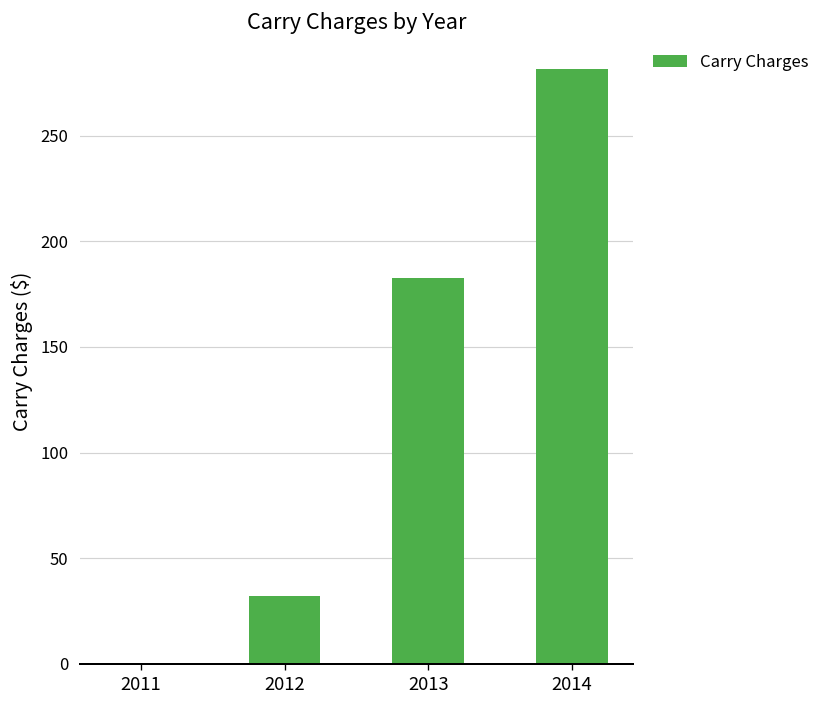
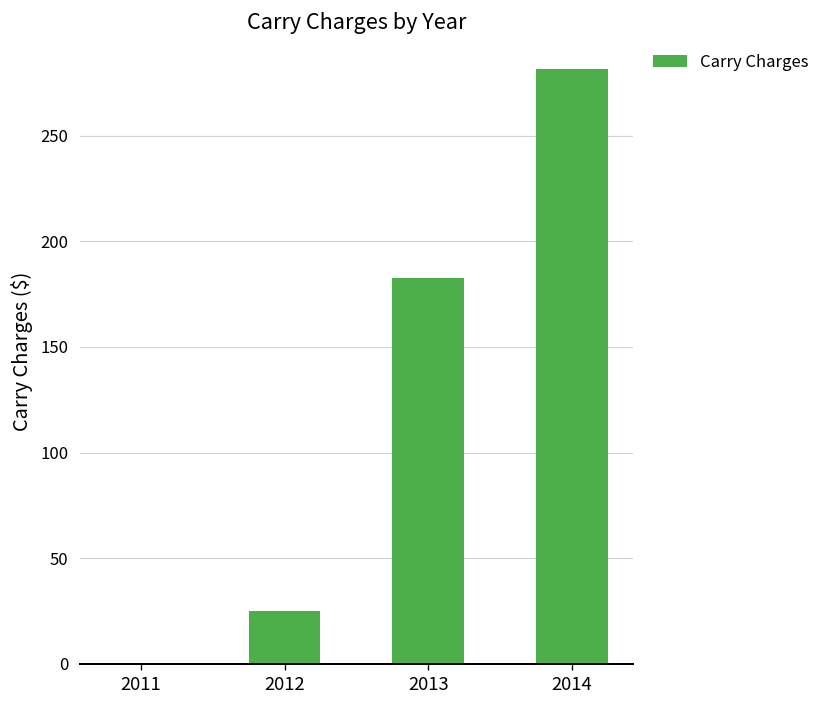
2012: 32 -> 25
